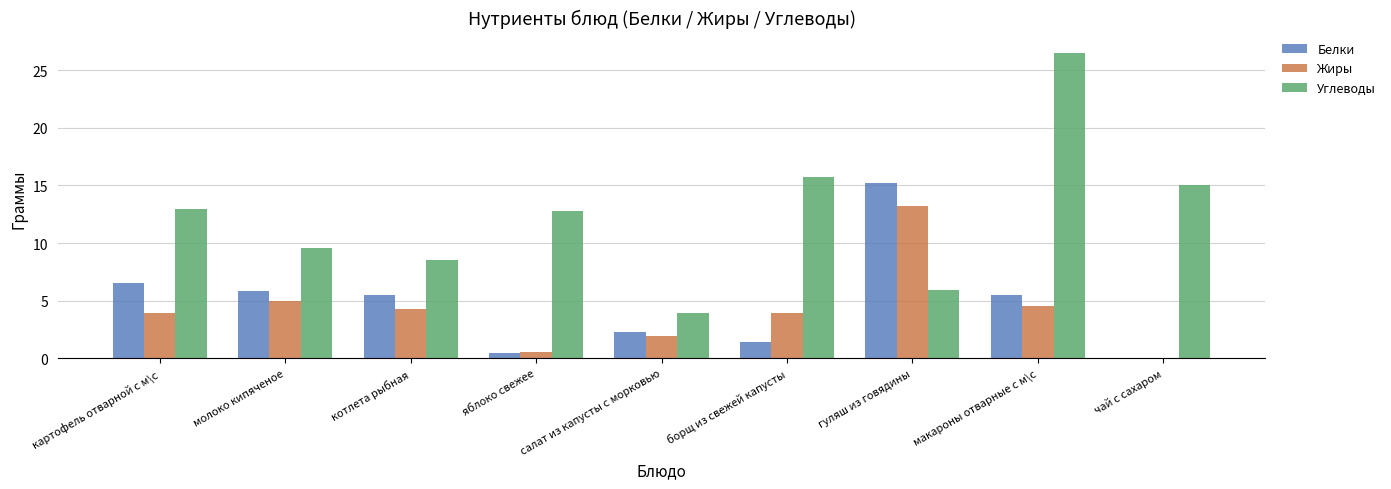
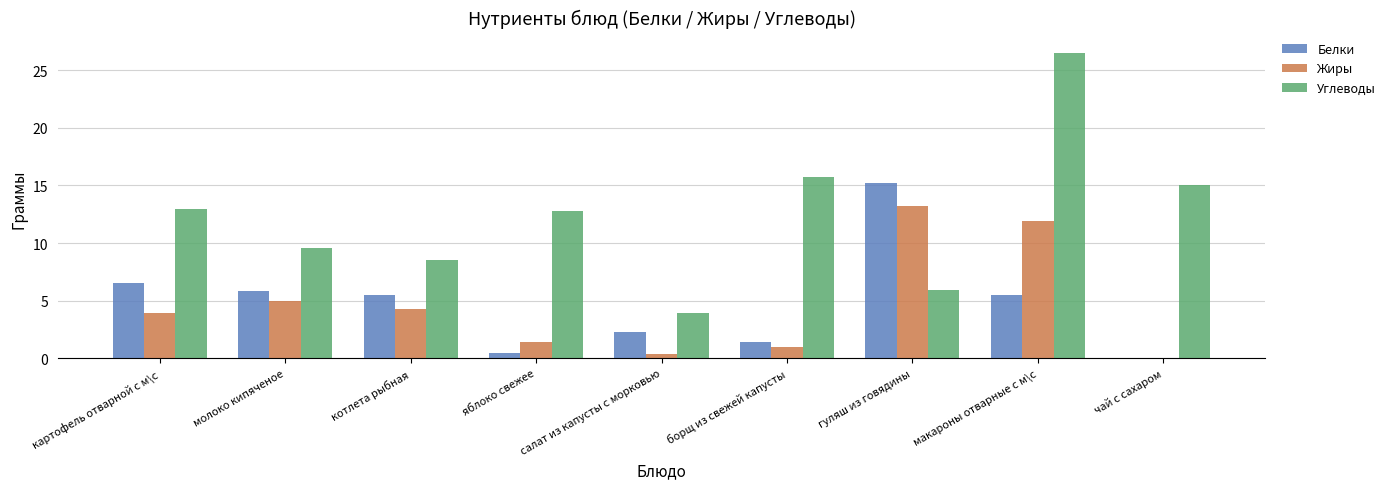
Жиры, яблоко свежее: 0.5 -> 1.4
Жиры, салат из капусты с морковью: 1.9 -> 0.4
Жиры, борщ из свежей капусты: 3.9 -> 1.0
Жиры, макароны отварные с м\с: 4.5 -> 11.9
